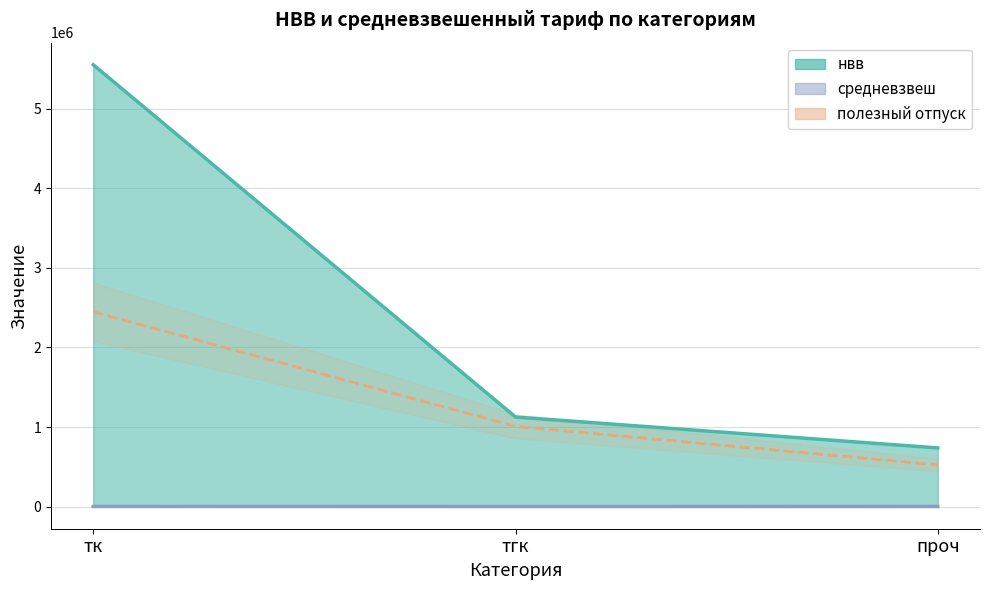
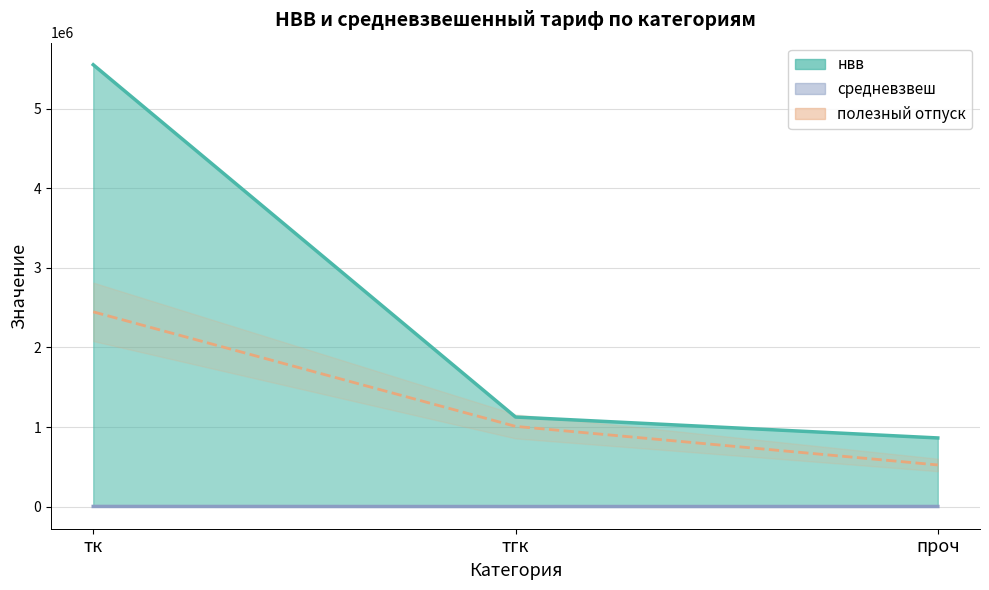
нвв, проч: 700000 -> 900000
